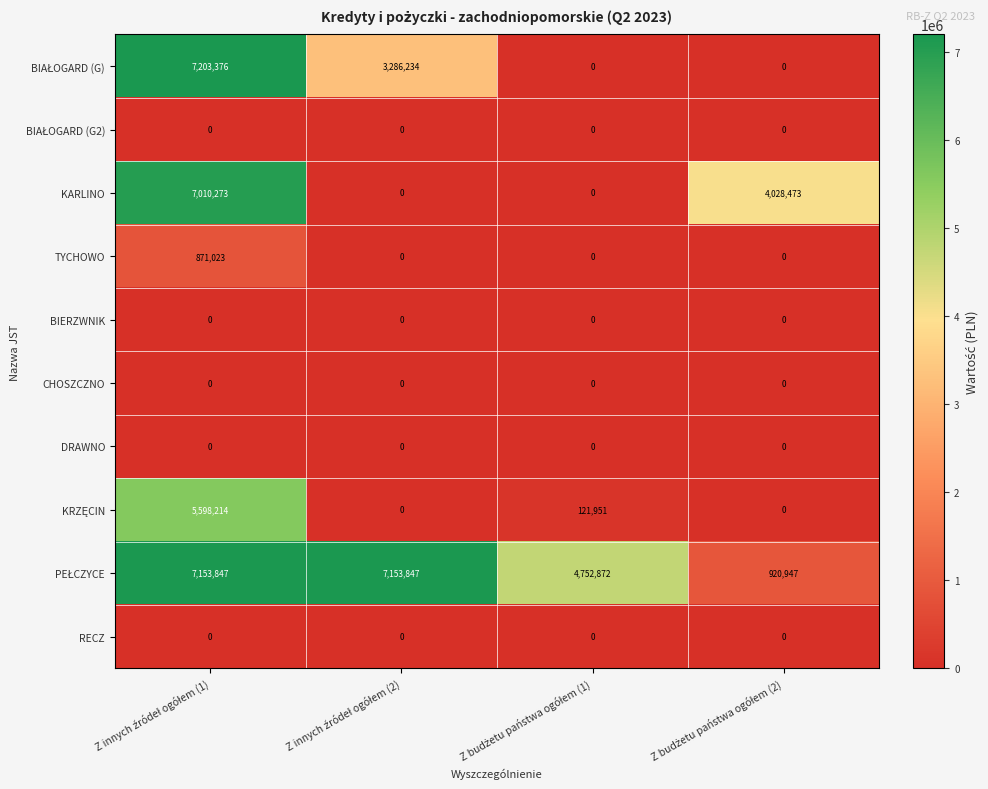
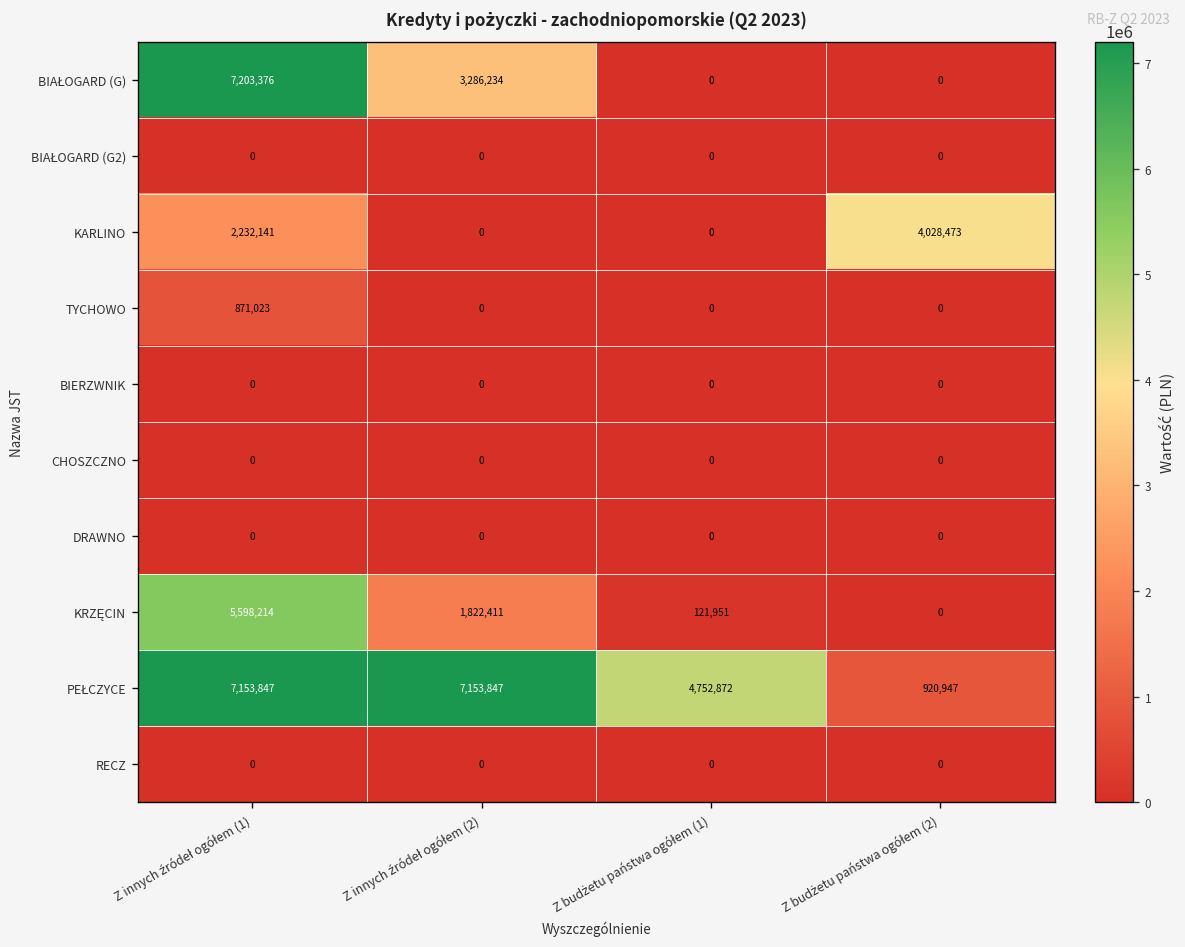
KARLINO, Z innych źródeł ogółem (1): 7,010,273 -> 2,232,141
KRZĘCIN, Z innych źródeł ogółem (2): 0 -> 1,822,411
